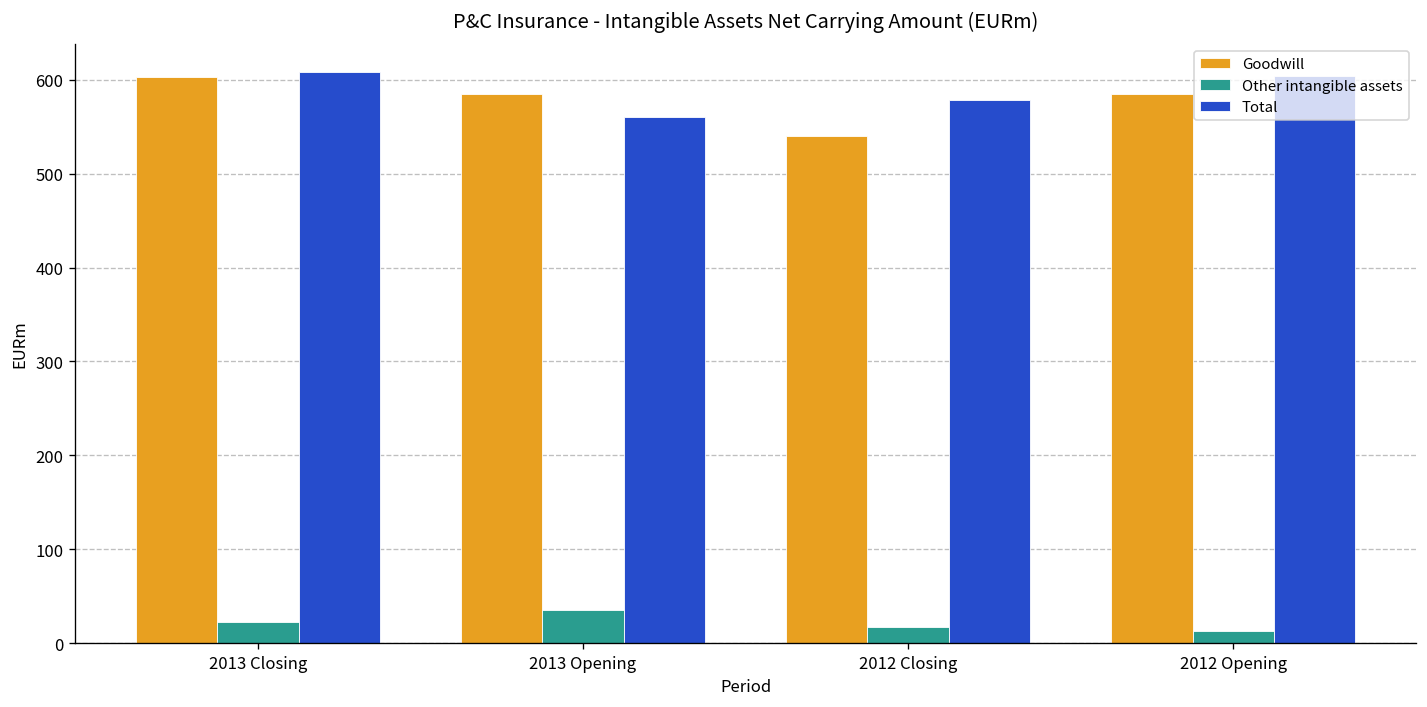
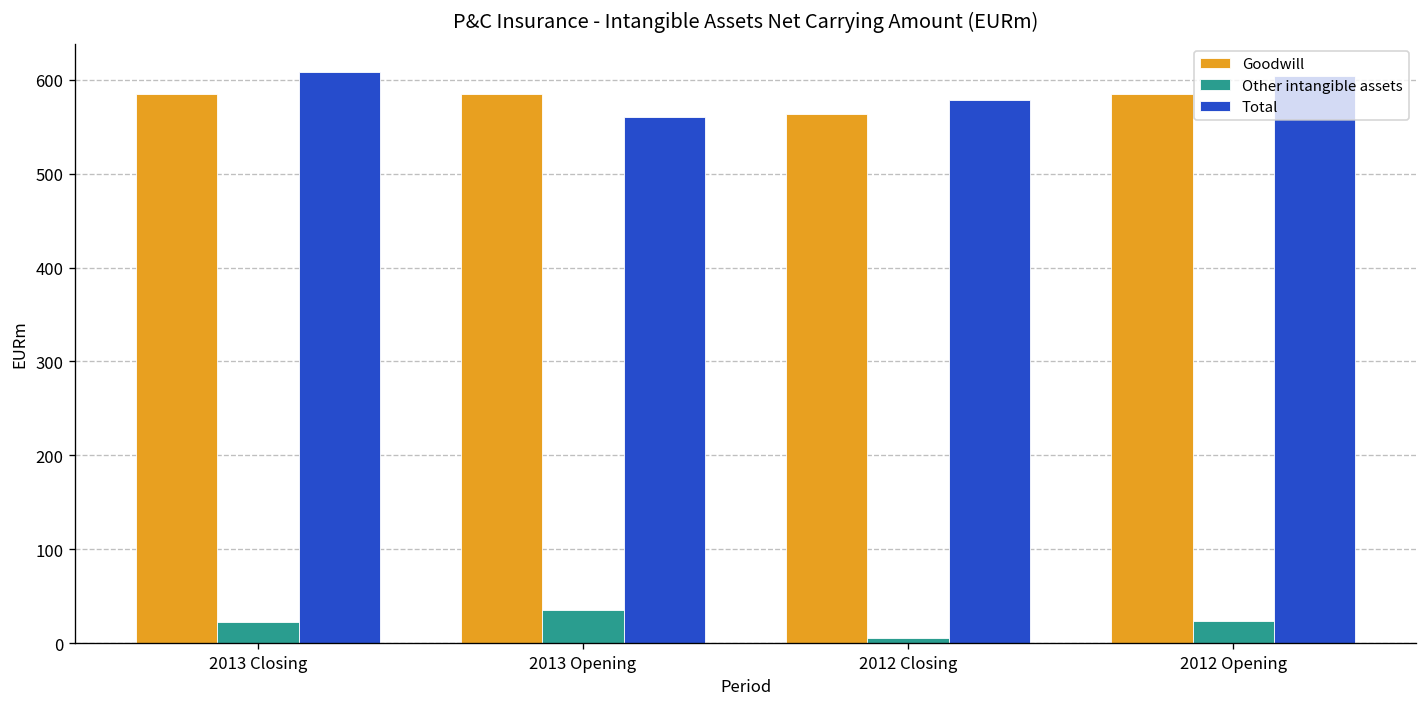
Goodwill, 2013 Closing: 600 -> 590
Goodwill, 2012 Closing: 540 -> 560
Other intangible assets, 2012 Closing: 20 -> 10
Other intangible assets, 2012 Opening: 10 -> 20
